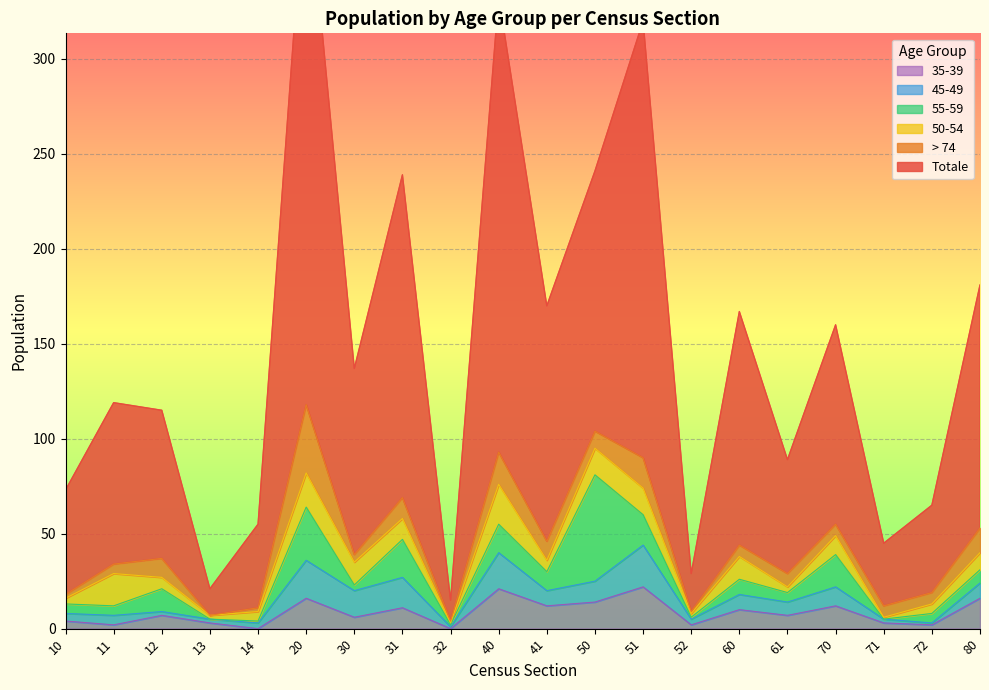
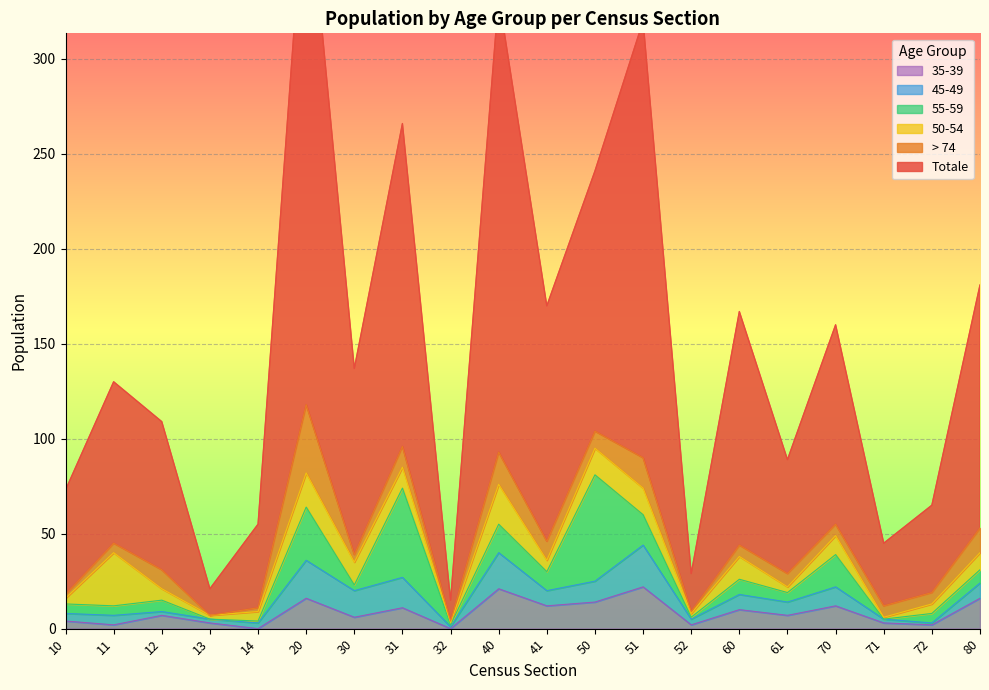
50-54, 11: 17 -> 28
55-59, 12: 12 -> 6
55-59, 31: 20 -> 47
